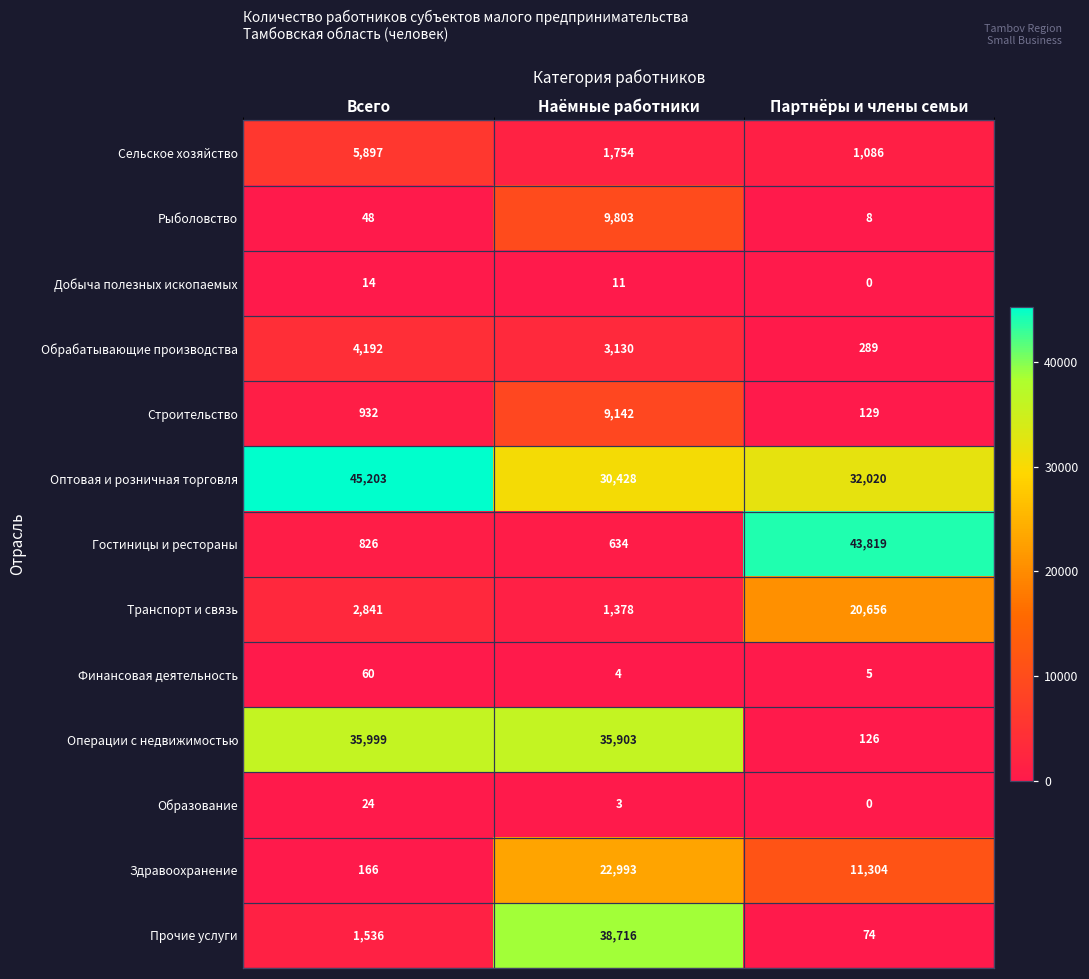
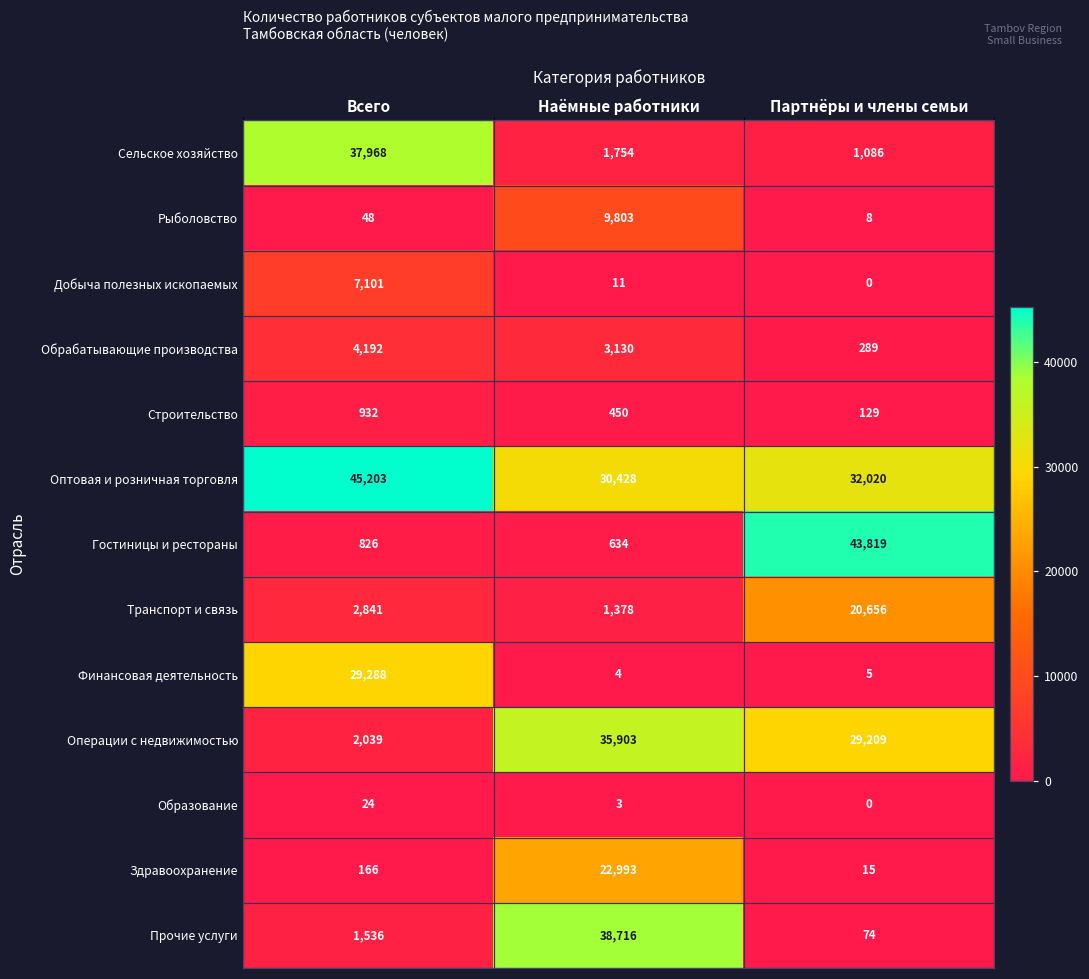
Сельское хозяйство, Всего: 5,897 -> 37,968
Добыча полезных ископаемых, Всего: 14 -> 7,101
Строительство, Наёмные работники: 9,142 -> 450
Финансовая деятельность, Всего: 60 -> 29,288
Операции с недвижимостью, Всего: 35,999 -> 2,039
Операции с недвижимостью, Партнёры и члены семьи: 126 -> 29,209
Здравоохранение, Партнёры и члены семьи: 11,304 -> 15
